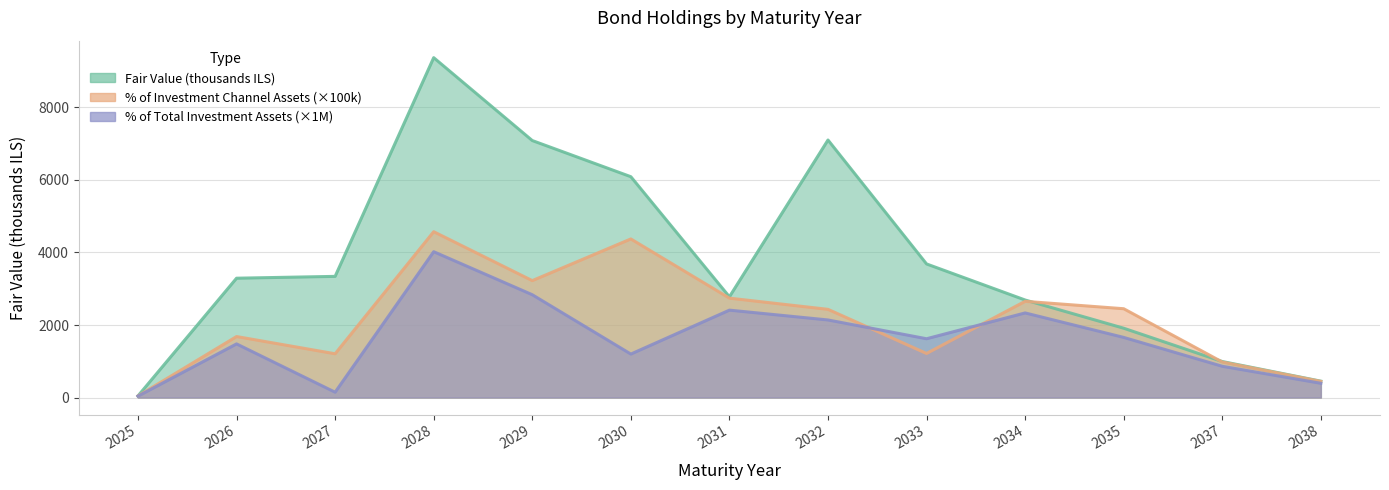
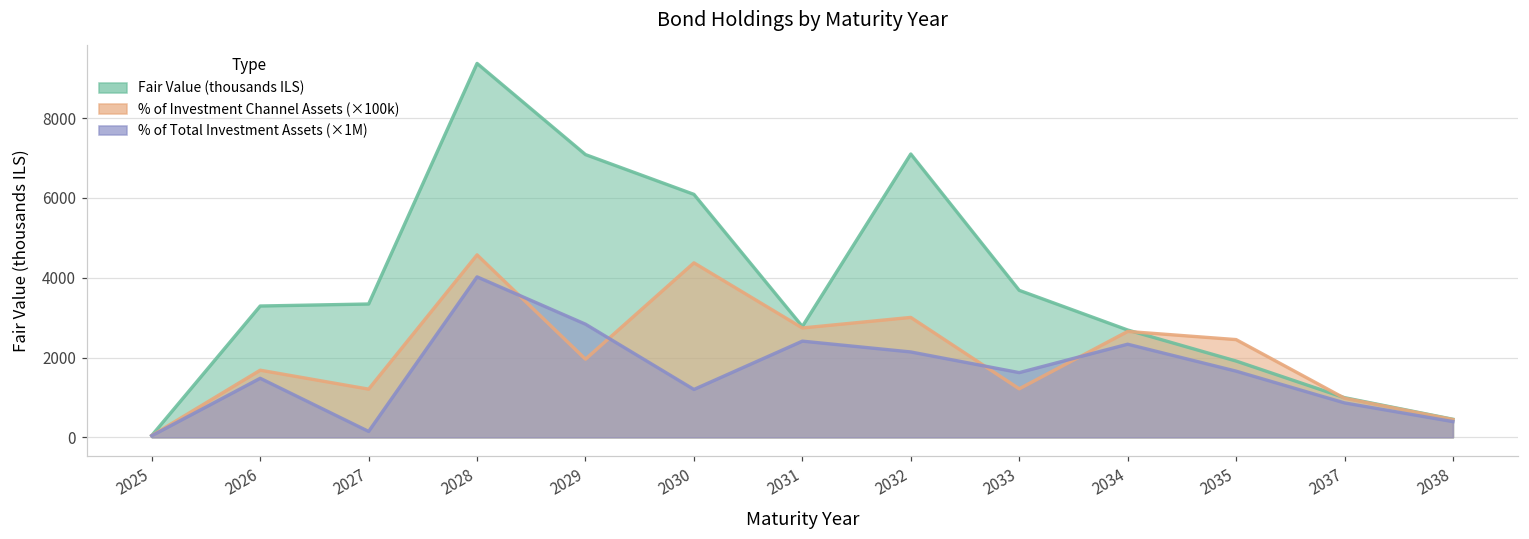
% of Investment Channel Assets (×100k), 2029: 3200 -> 2000
% of Investment Channel Assets (×100k), 2032: 2400 -> 3000
